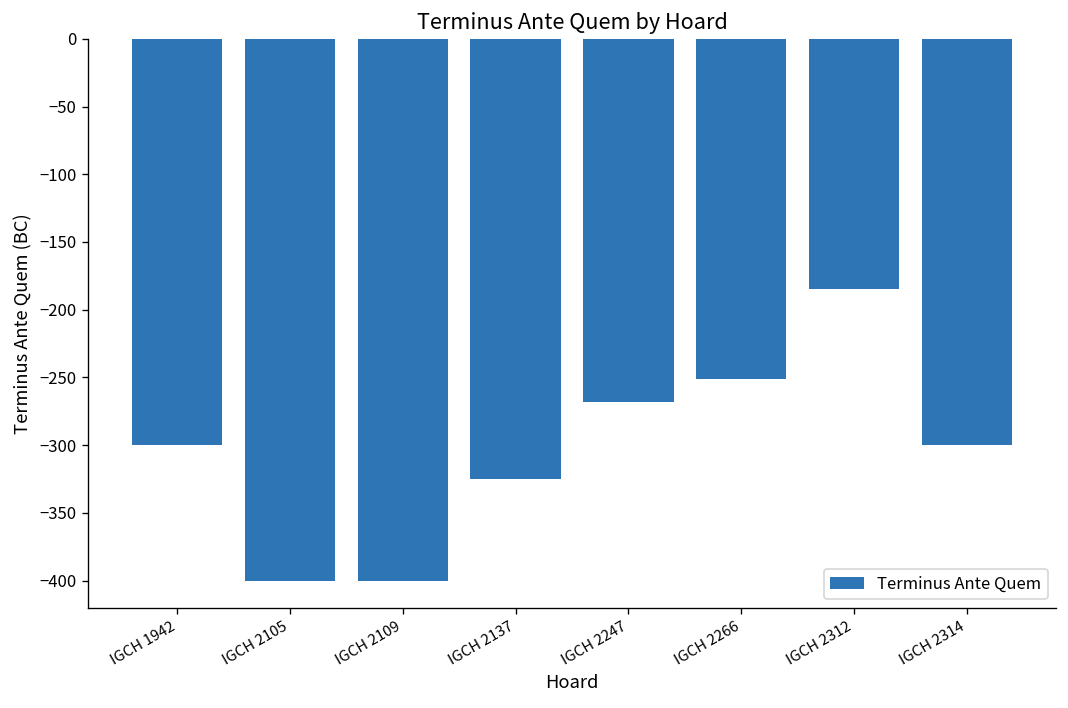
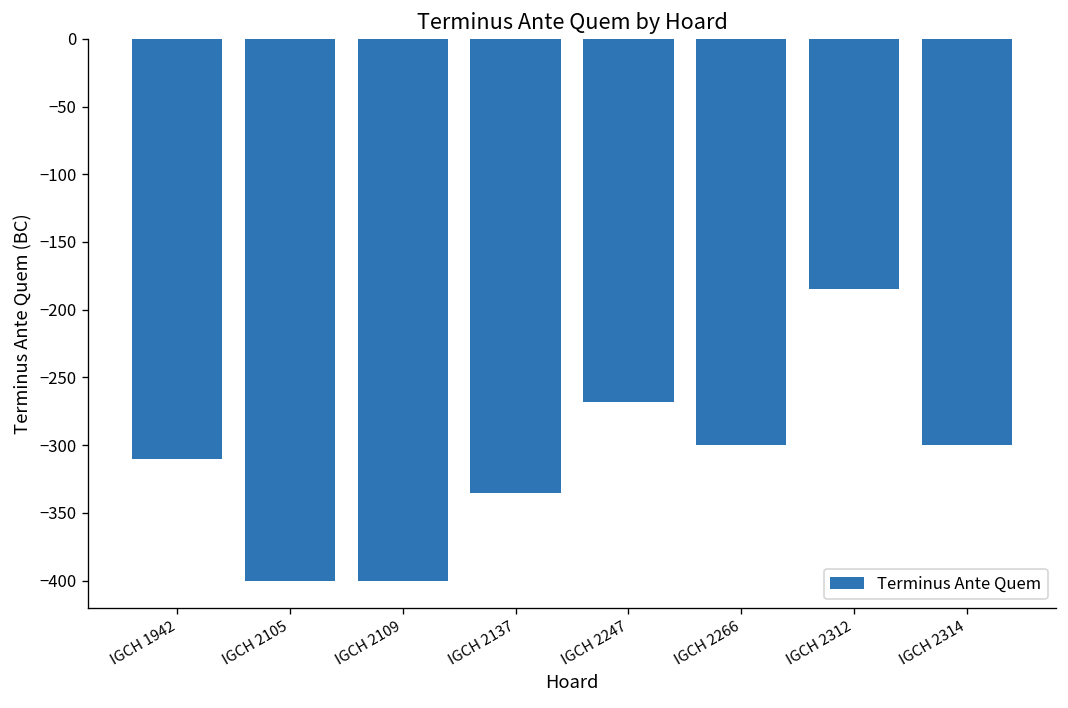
IGCH 1942: -300 -> -310
IGCH 2137: -325 -> -335
IGCH 2266: -251 -> -300
